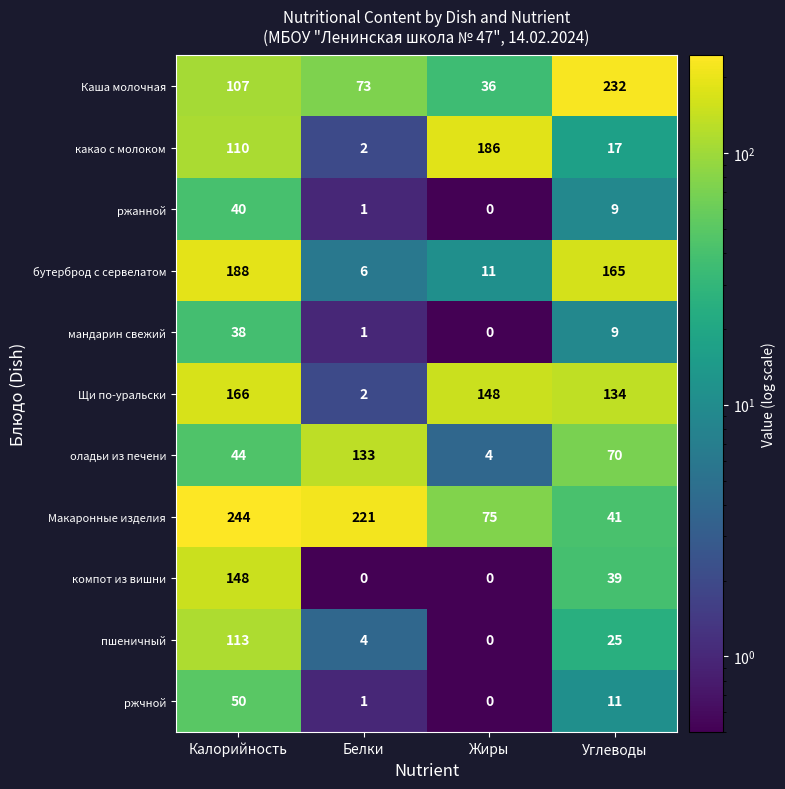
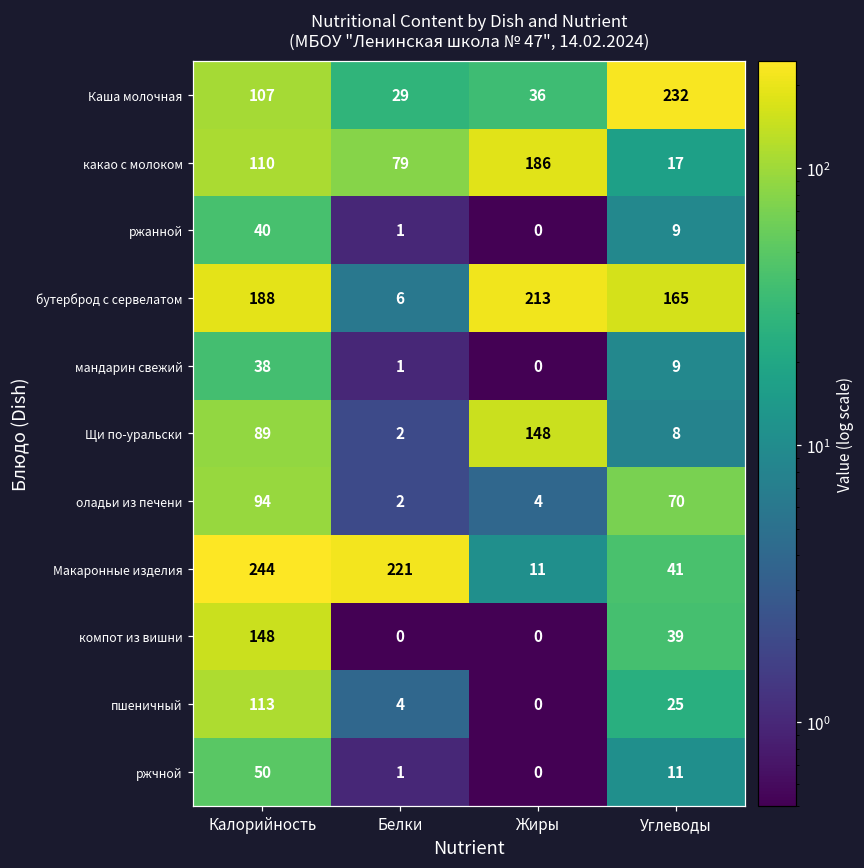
Каша молочная, Белки: 73 -> 29
какао с молоком, Белки: 2 -> 79
бутерброд с сервелатом, Жиры: 11 -> 213
Щи по-уральски, Калорийность: 166 -> 89
Щи по-уральски, Углеводы: 134 -> 8
оладьи из печени, Калорийность: 44 -> 94
оладьи из печени, Белки: 133 -> 2
Макаронные изделия, Жиры: 75 -> 11
